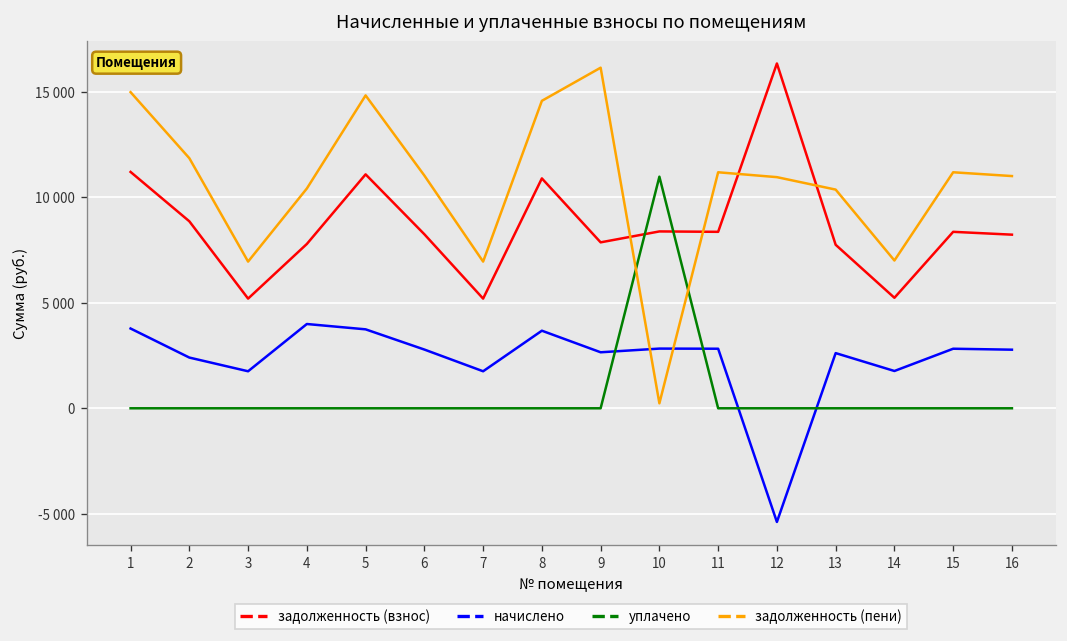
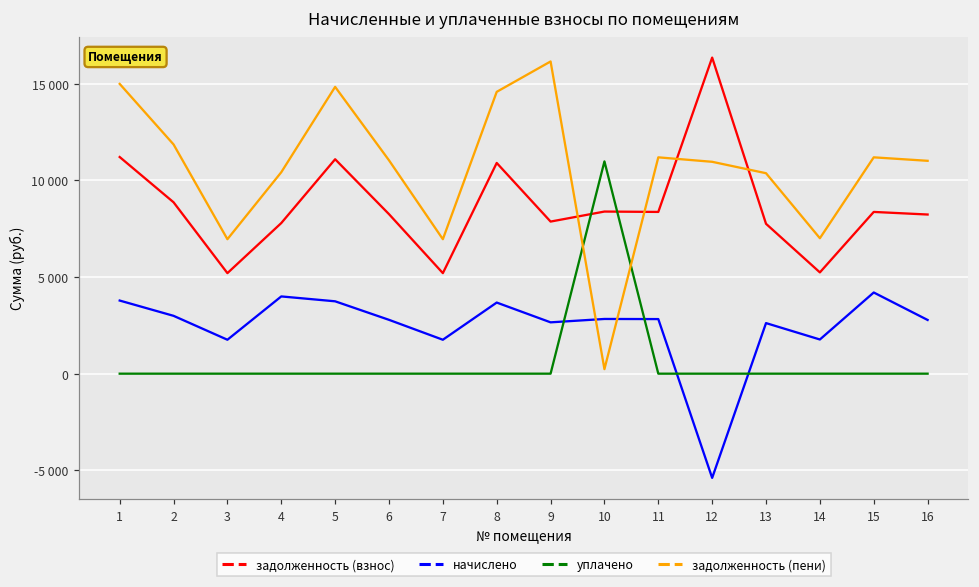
начислено, 2: 2400 -> 3000
начислено, 15: 2800 -> 4200
